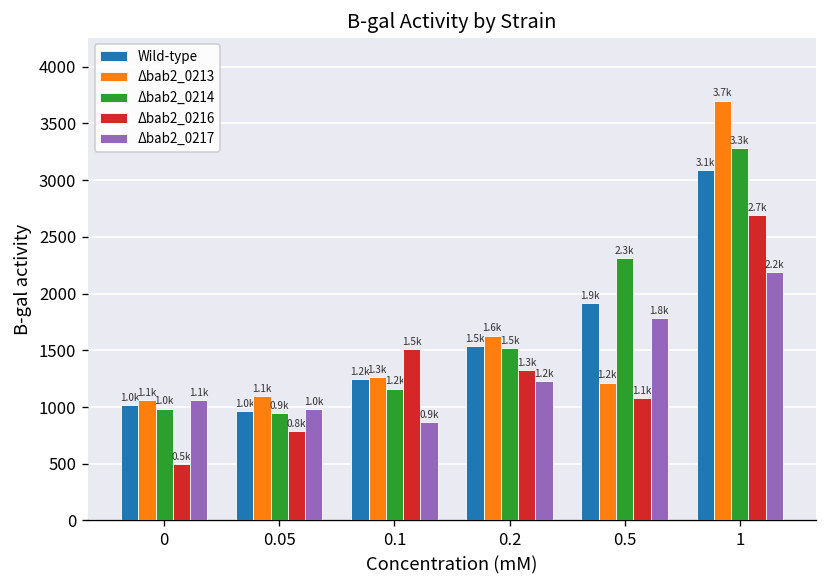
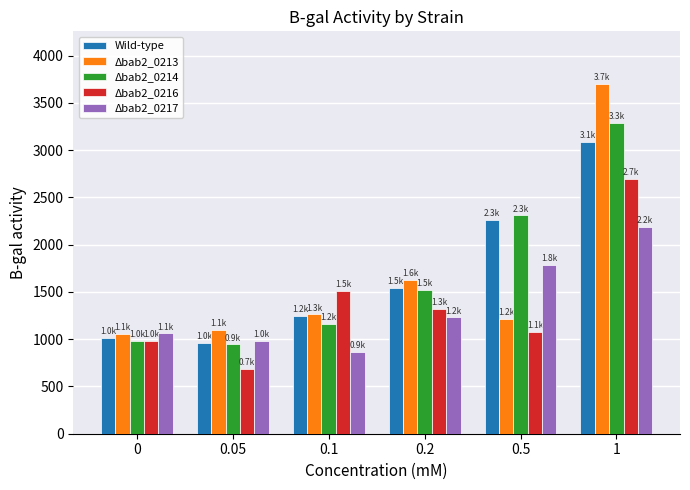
Δbab2_0216, 0: 0.5k -> 1.0k
Δbab2_0216, 0.05: 0.8k -> 0.7k
Wild-type, 0.5: 1.9k -> 2.3k
